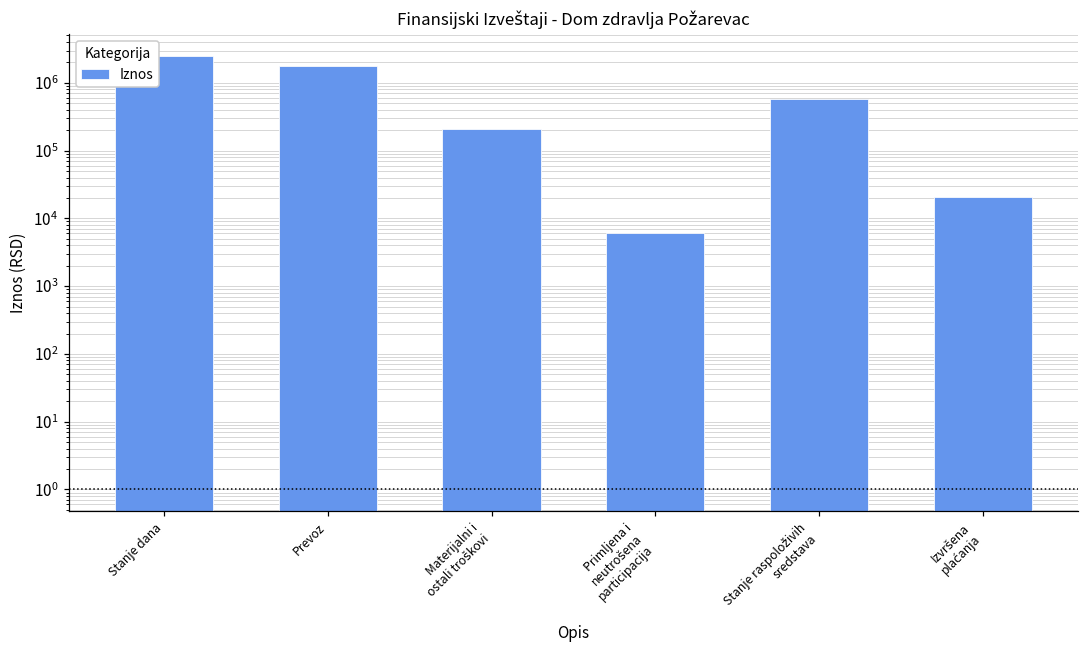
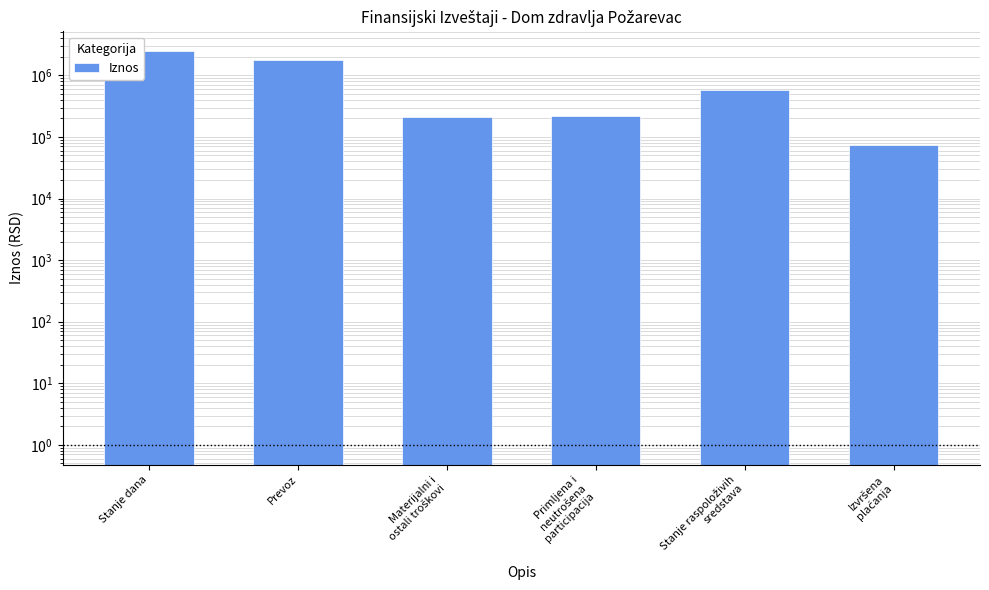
Primljena i neutrošena participacija: 6000 -> 220000
Izvršena plaćanja: 21000 -> 70000
